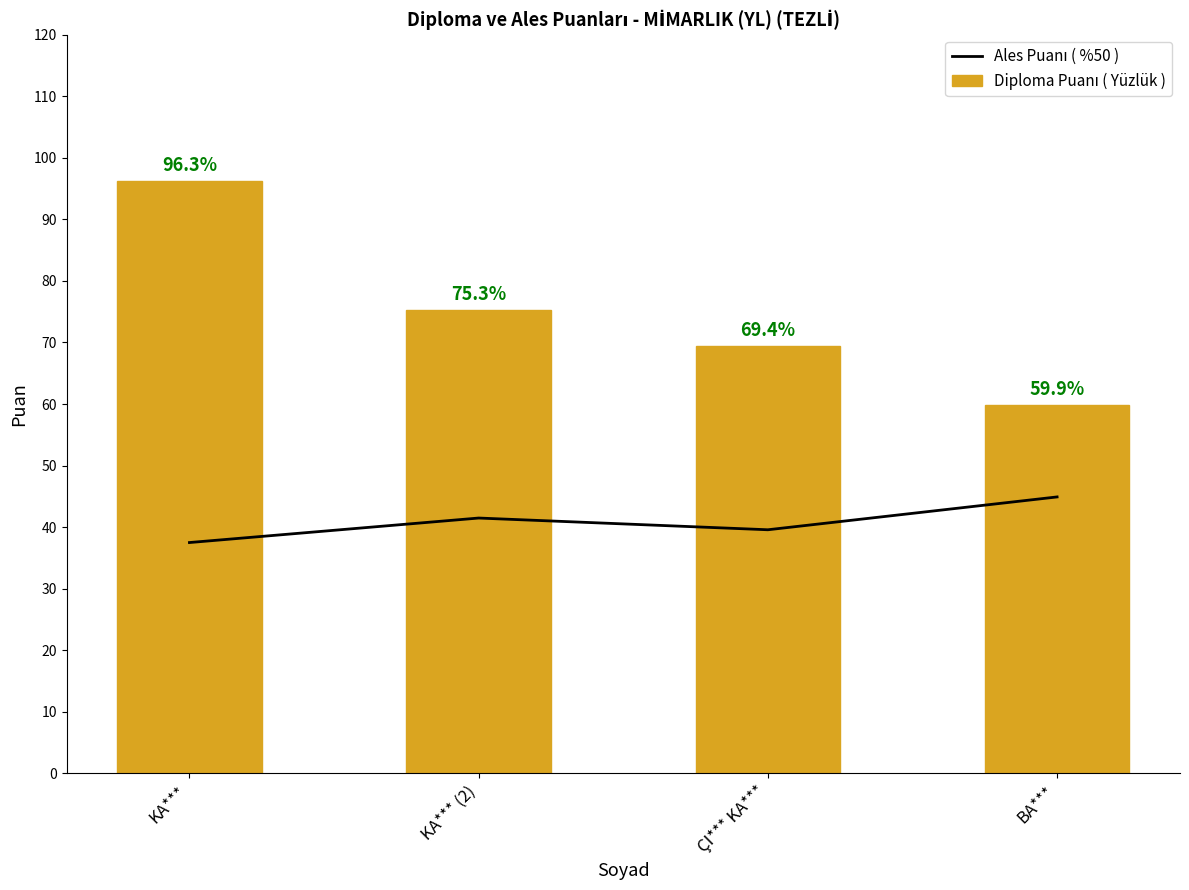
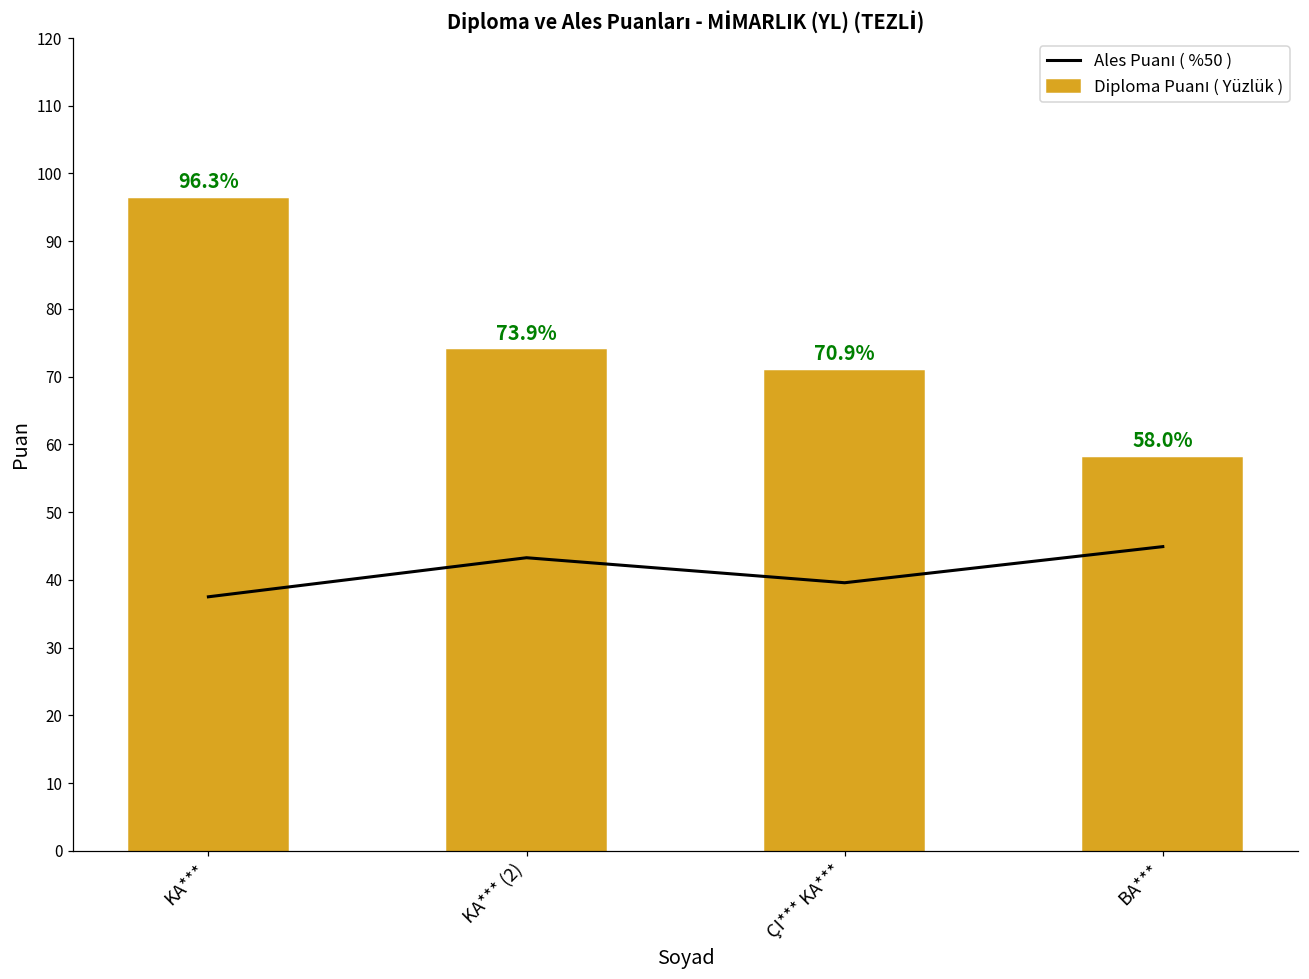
Ales Puanı ( %50 ), KA*** (2): 41 -> 43
Diploma Puanı ( Yüzlük ), KA*** (2): 75.3% -> 73.9%
Diploma Puanı ( Yüzlük ), ÇI*** KA***: 69.4% -> 70.9%
Diploma Puanı ( Yüzlük ), BA***: 59.9% -> 58.0%
